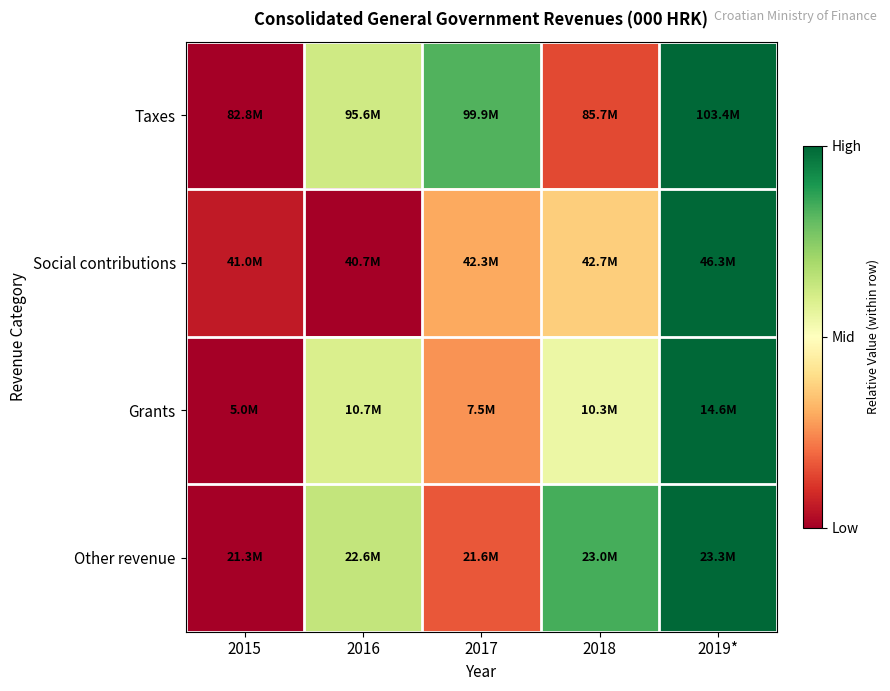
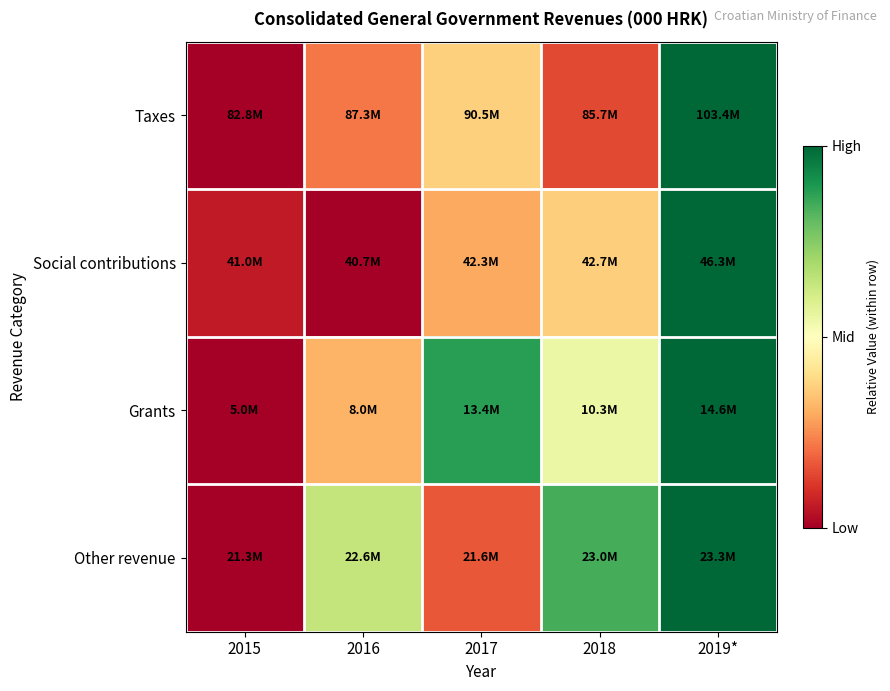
Taxes, 2016: 95.6M -> 87.3M
Taxes, 2017: 99.9M -> 90.5M
Grants, 2016: 10.7M -> 8.0M
Grants, 2017: 7.5M -> 13.4M
